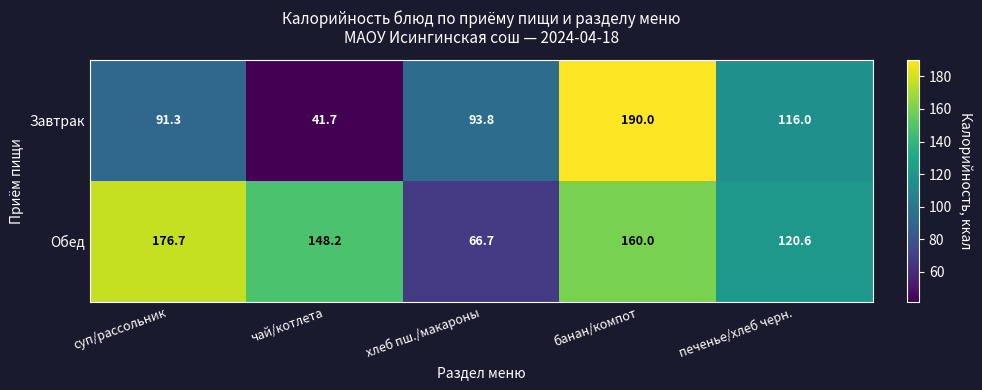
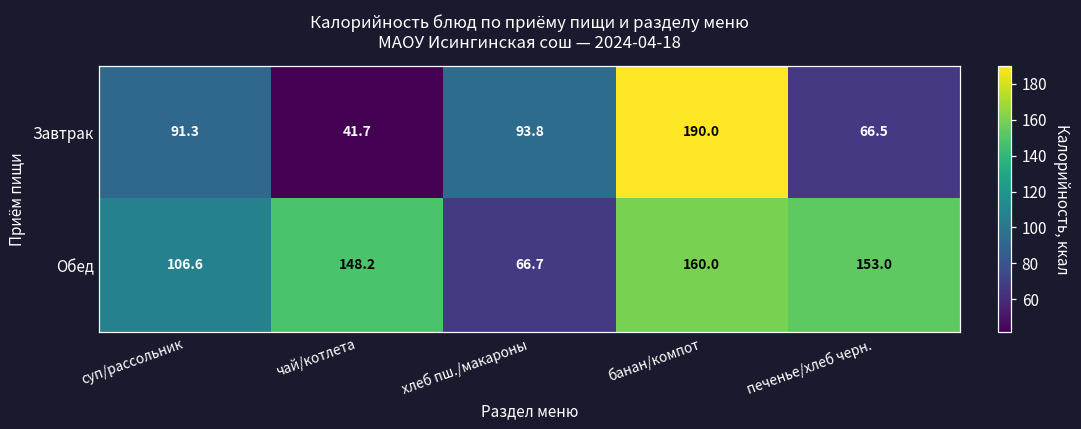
Завтрак, печенье/хлеб черн.: 116.0 -> 66.5
Обед, суп/рассольник: 176.7 -> 106.6
Обед, печенье/хлеб черн.: 120.6 -> 153.0
